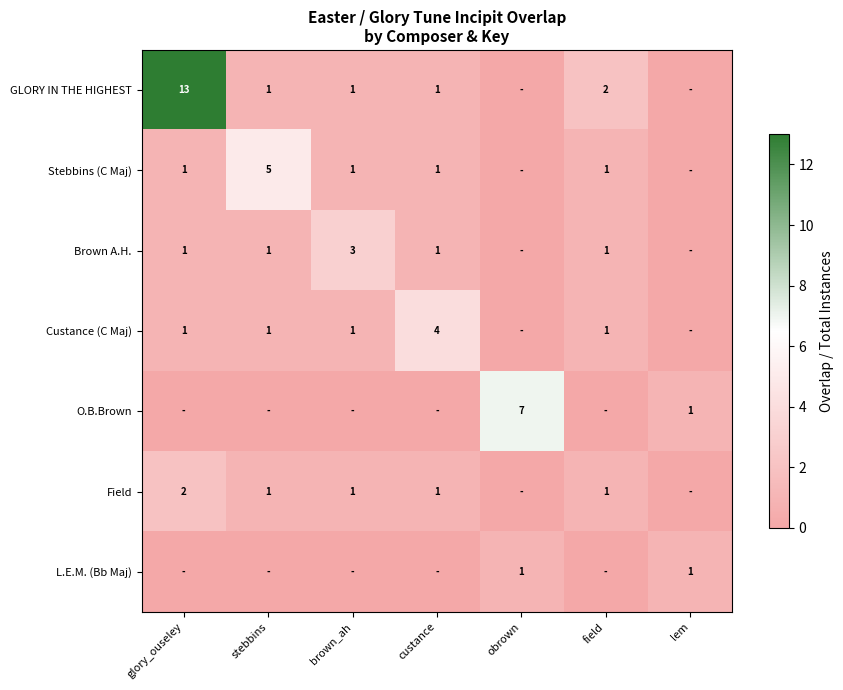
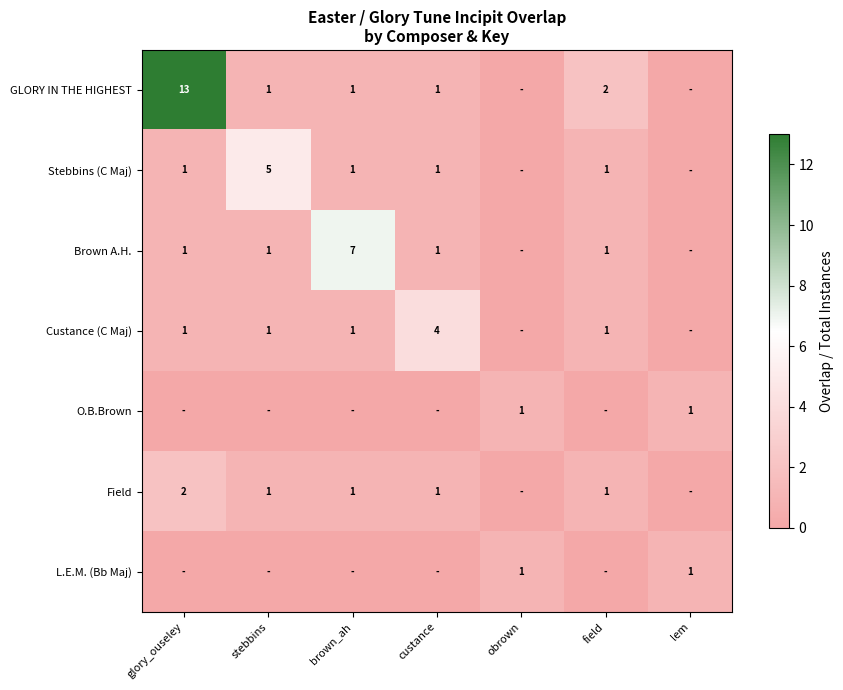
Brown A.H., brown_ah: 3 -> 7
O.B.Brown, obrown: 7 -> 1
